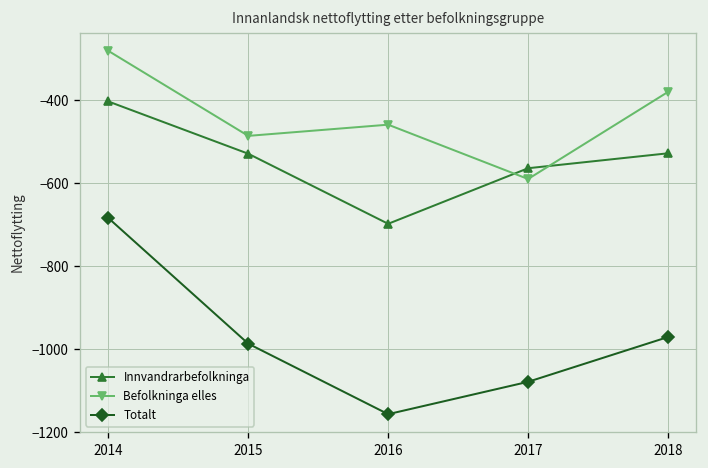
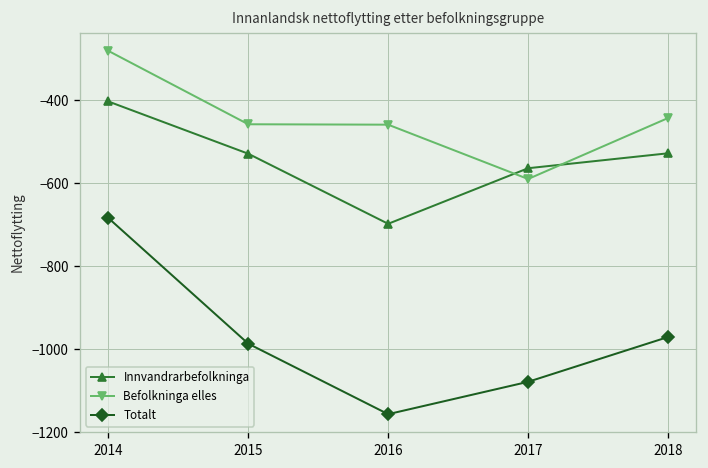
Befolkninga elles, 2015: -490 -> -460
Befolkninga elles, 2018: -380 -> -440
